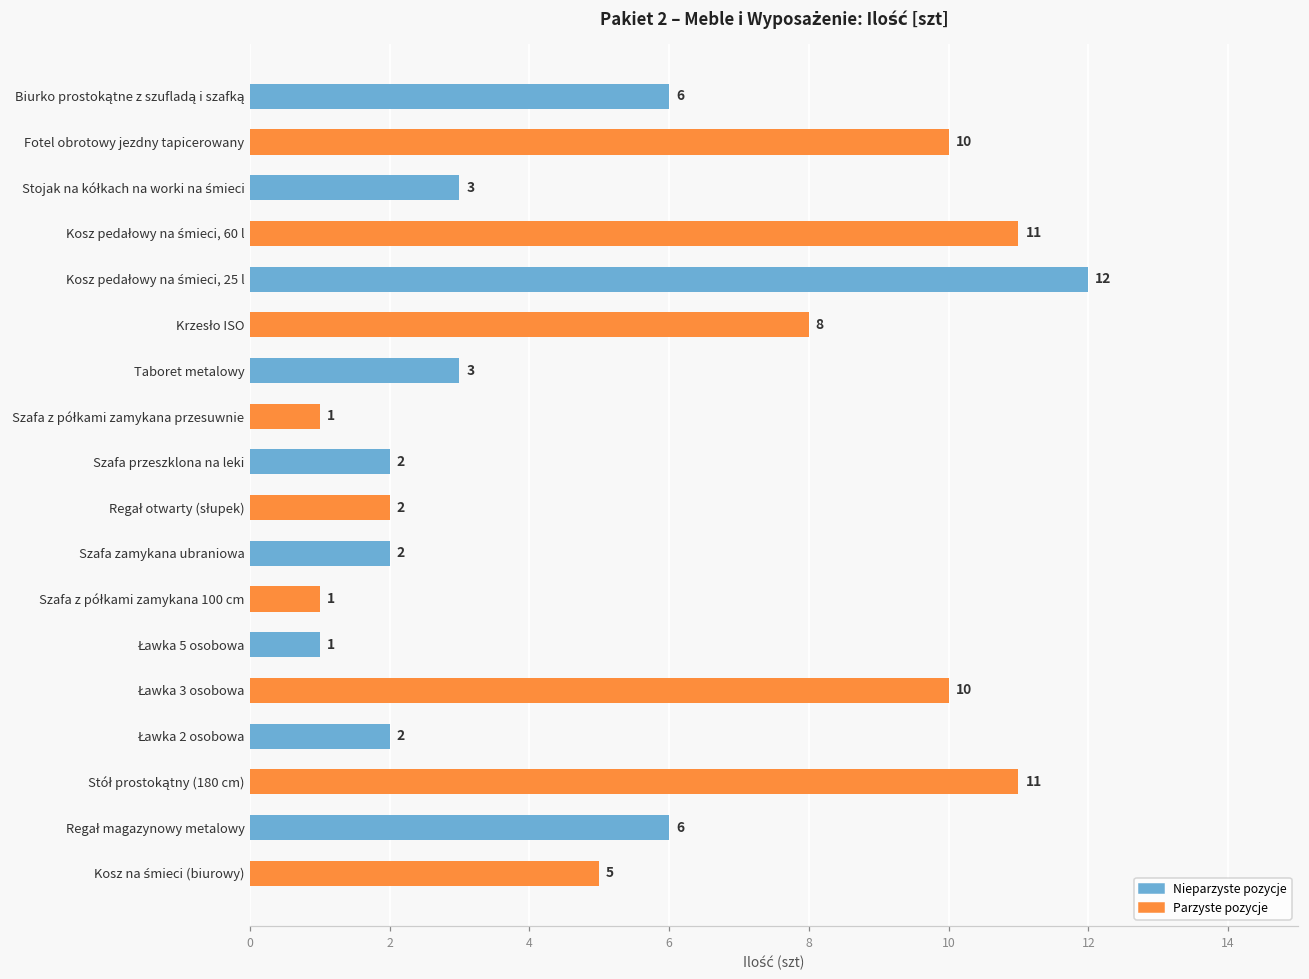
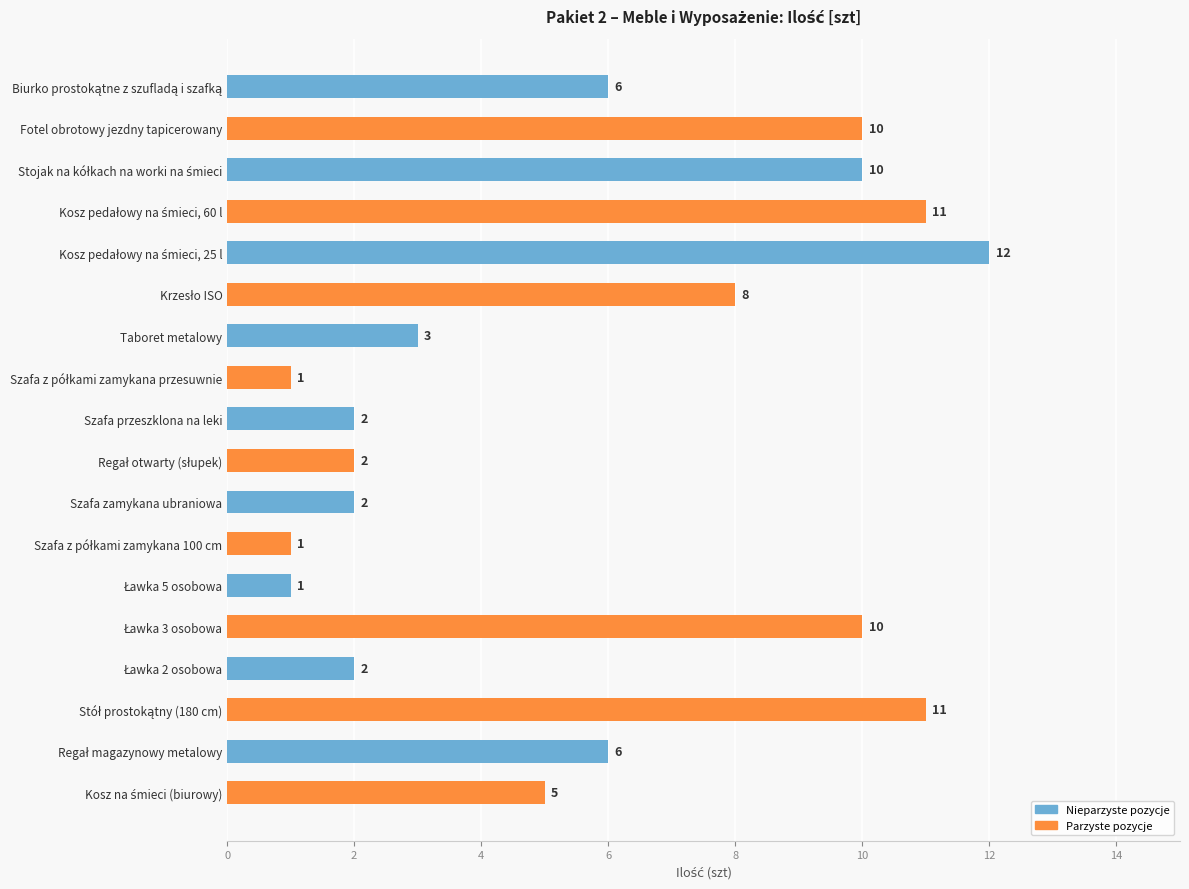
Stojak na kółkach na worki na śmieci: 3 -> 10
